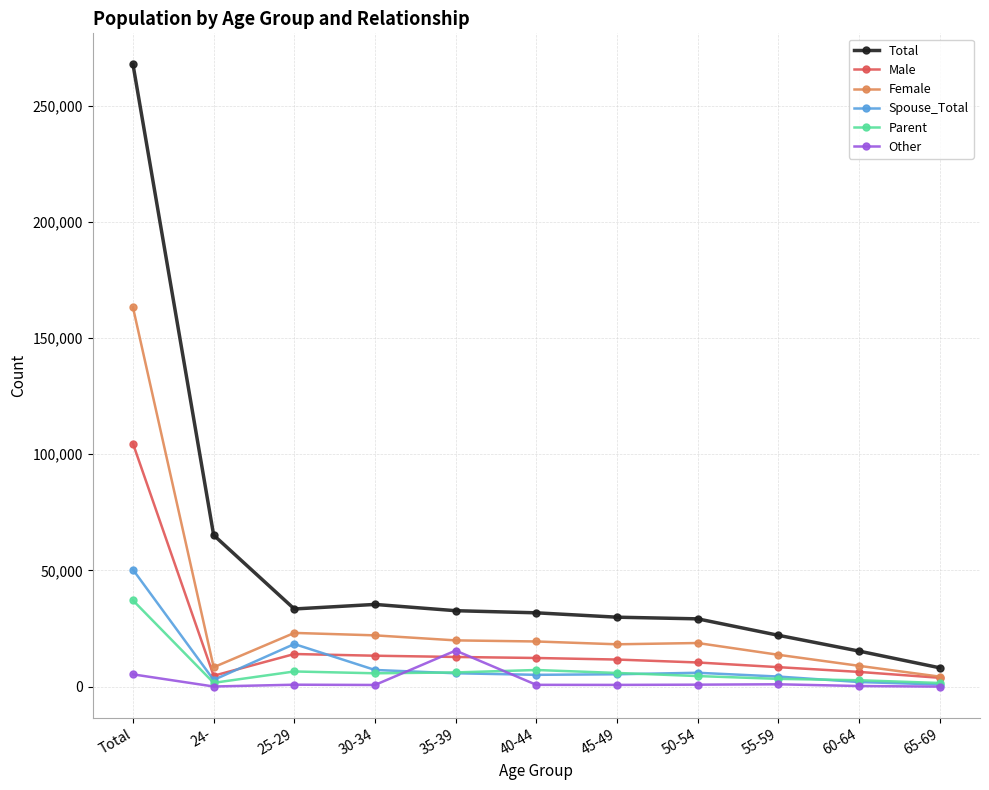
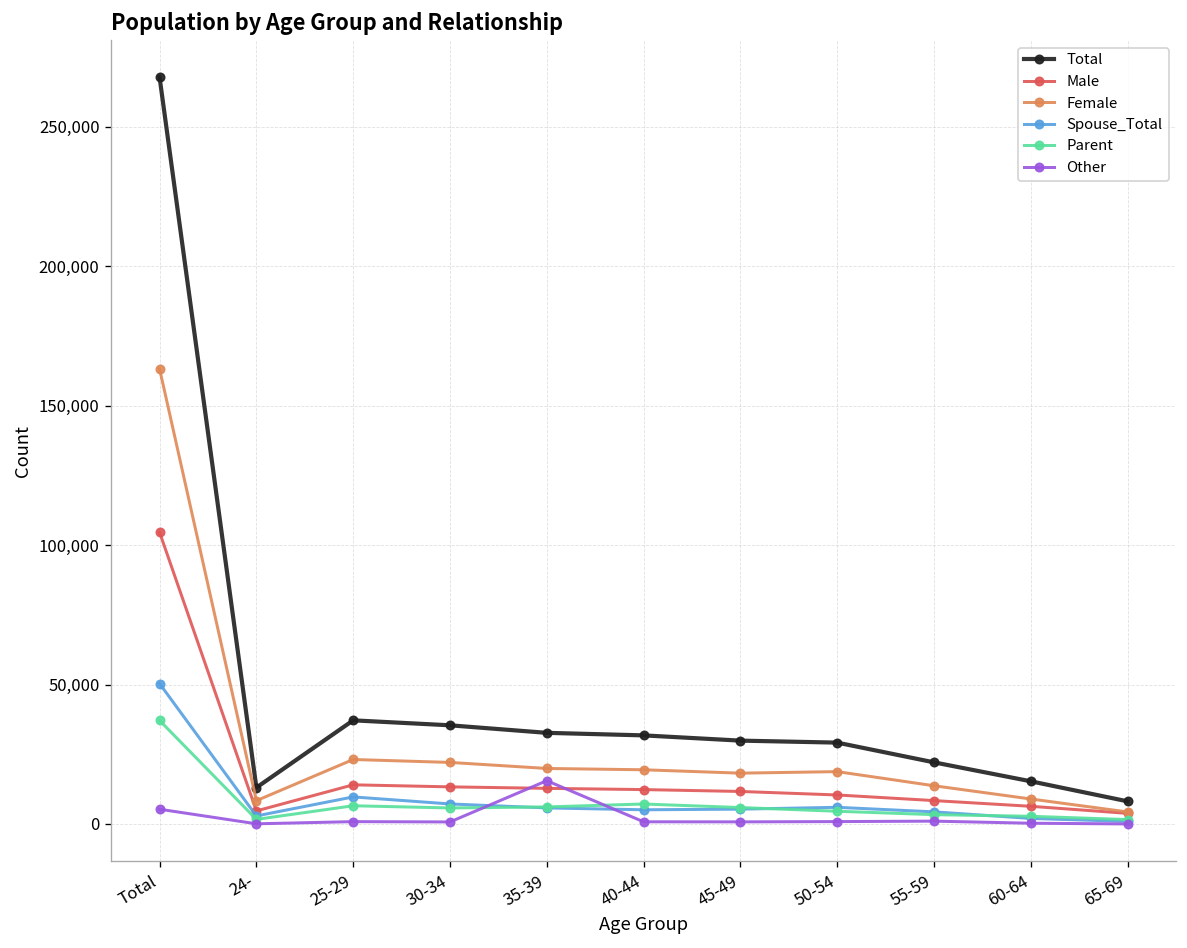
Total, 24-: 65,000 -> 13,000
Total, 25-29: 33,000 -> 37,000
Spouse_Total, 25-29: 18,000 -> 10,000
